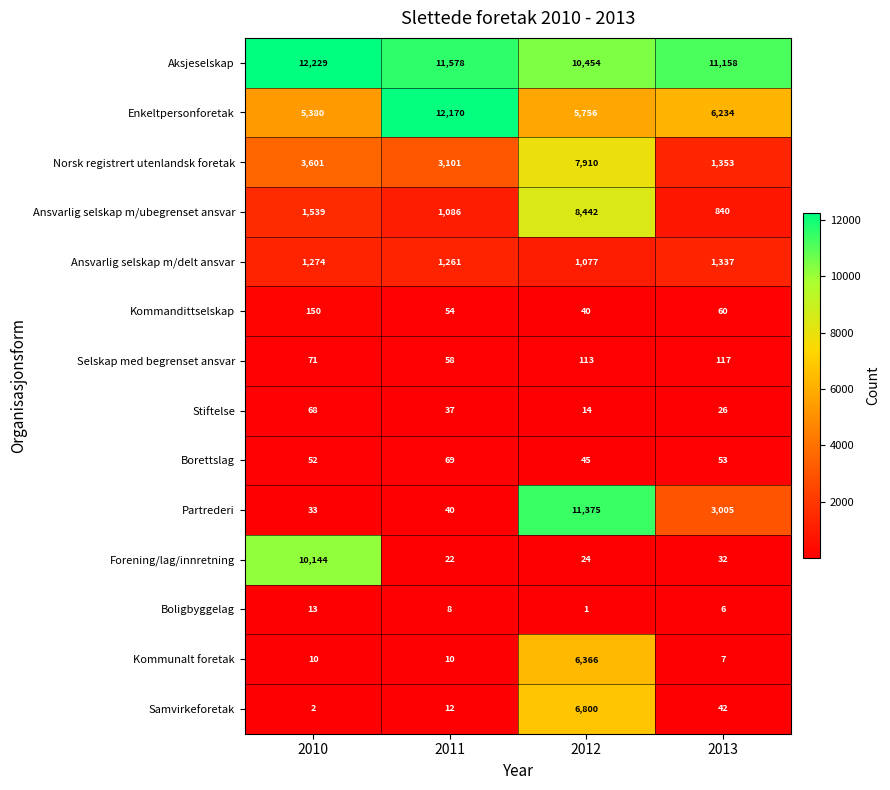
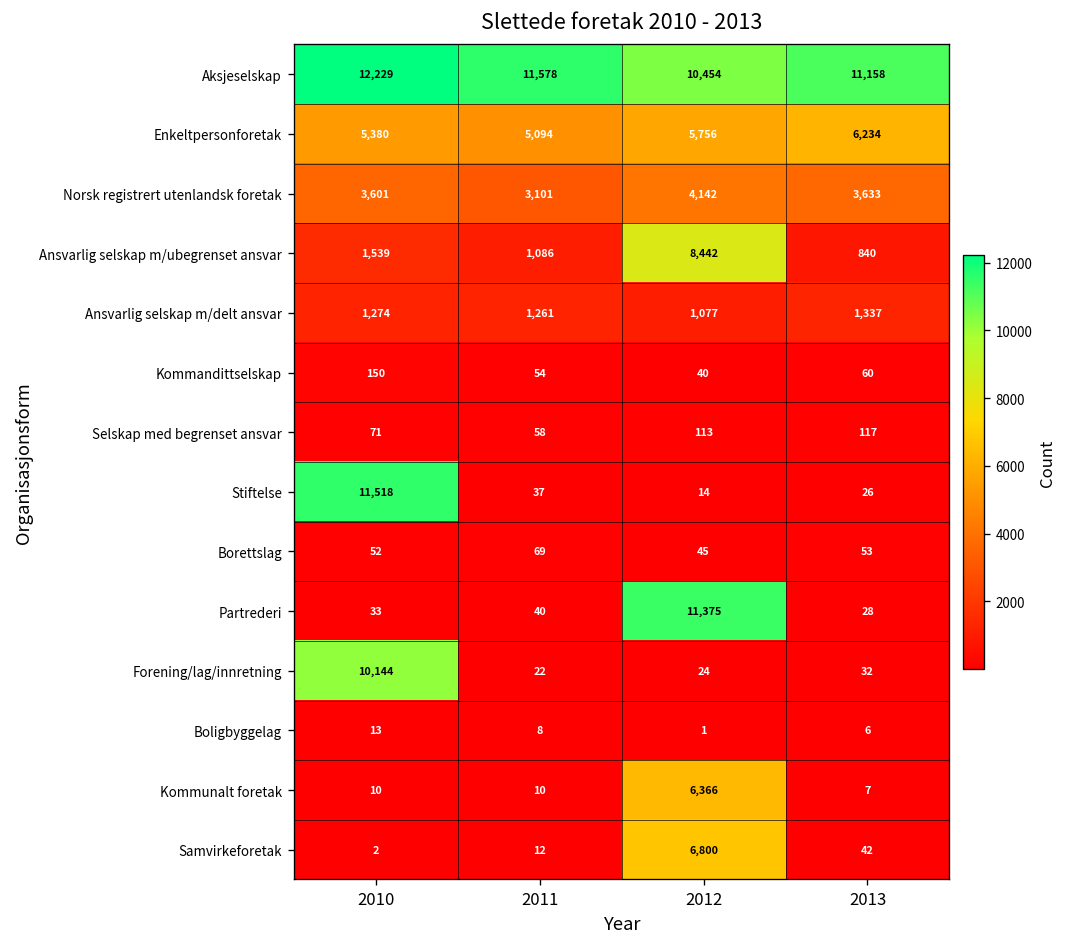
Enkeltpersonforetak, 2011: 12,170 -> 5,094
Norsk registrert utenlandsk foretak, 2012: 7,910 -> 4,142
Norsk registrert utenlandsk foretak, 2013: 1,353 -> 3,633
Stiftelse, 2010: 68 -> 11,518
Partrederi, 2013: 3,005 -> 28
